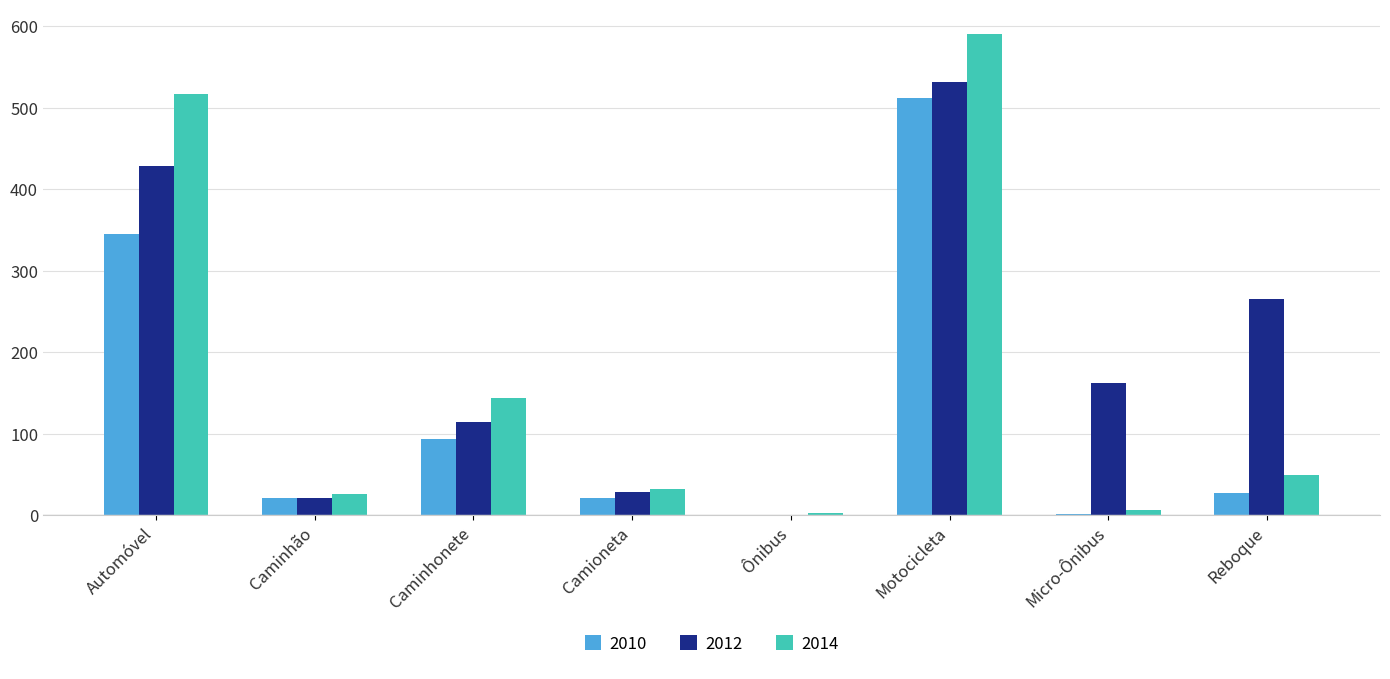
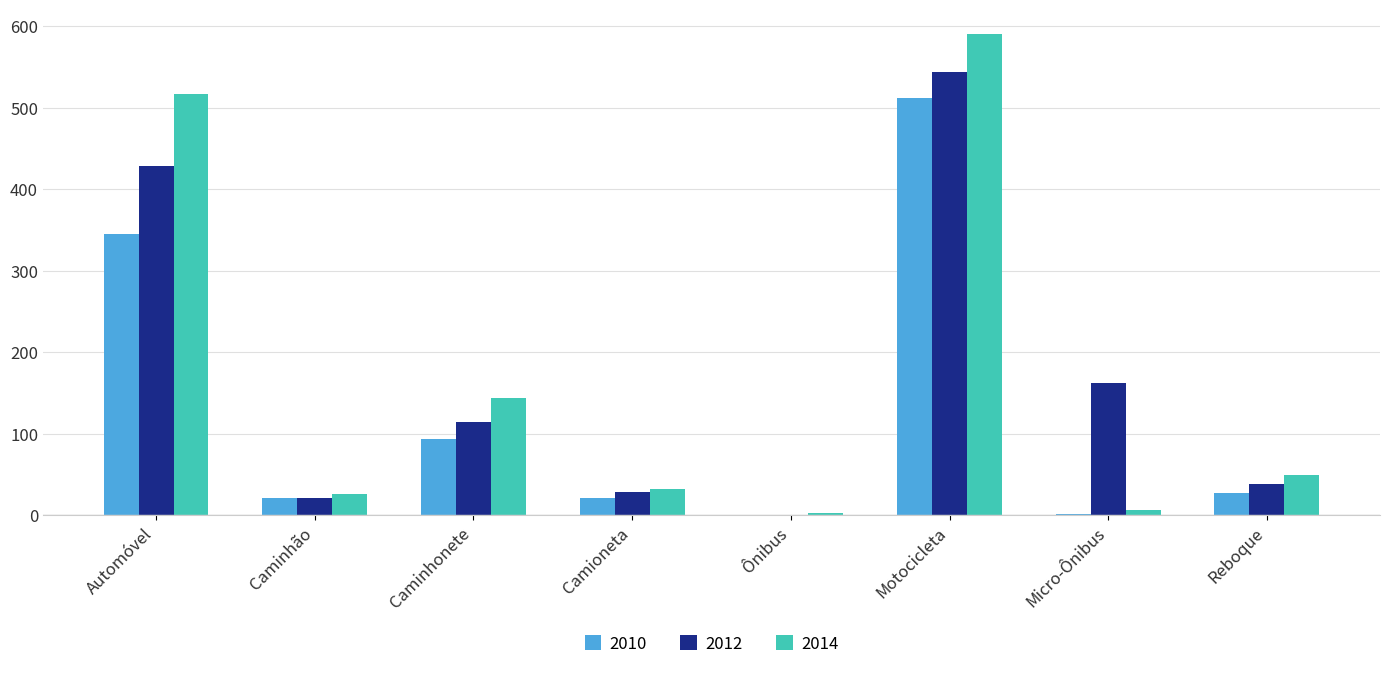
2012, Motocicleta: 530 -> 540
2012, Reboque: 270 -> 40
